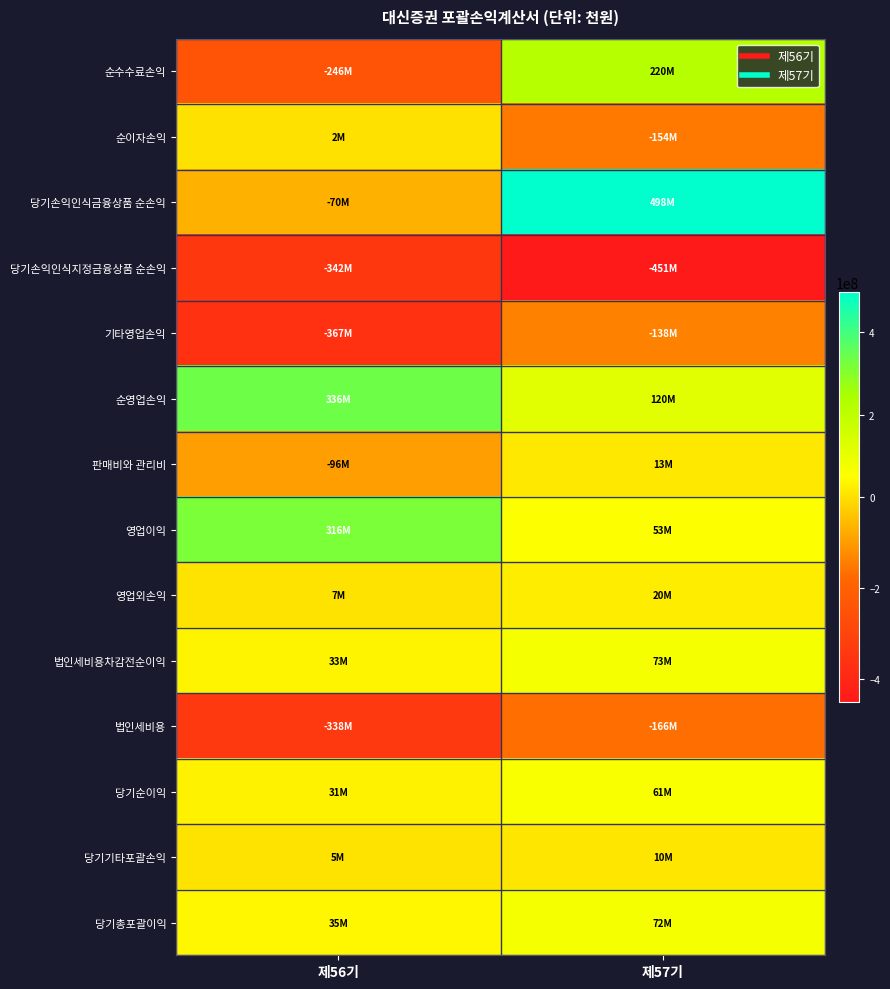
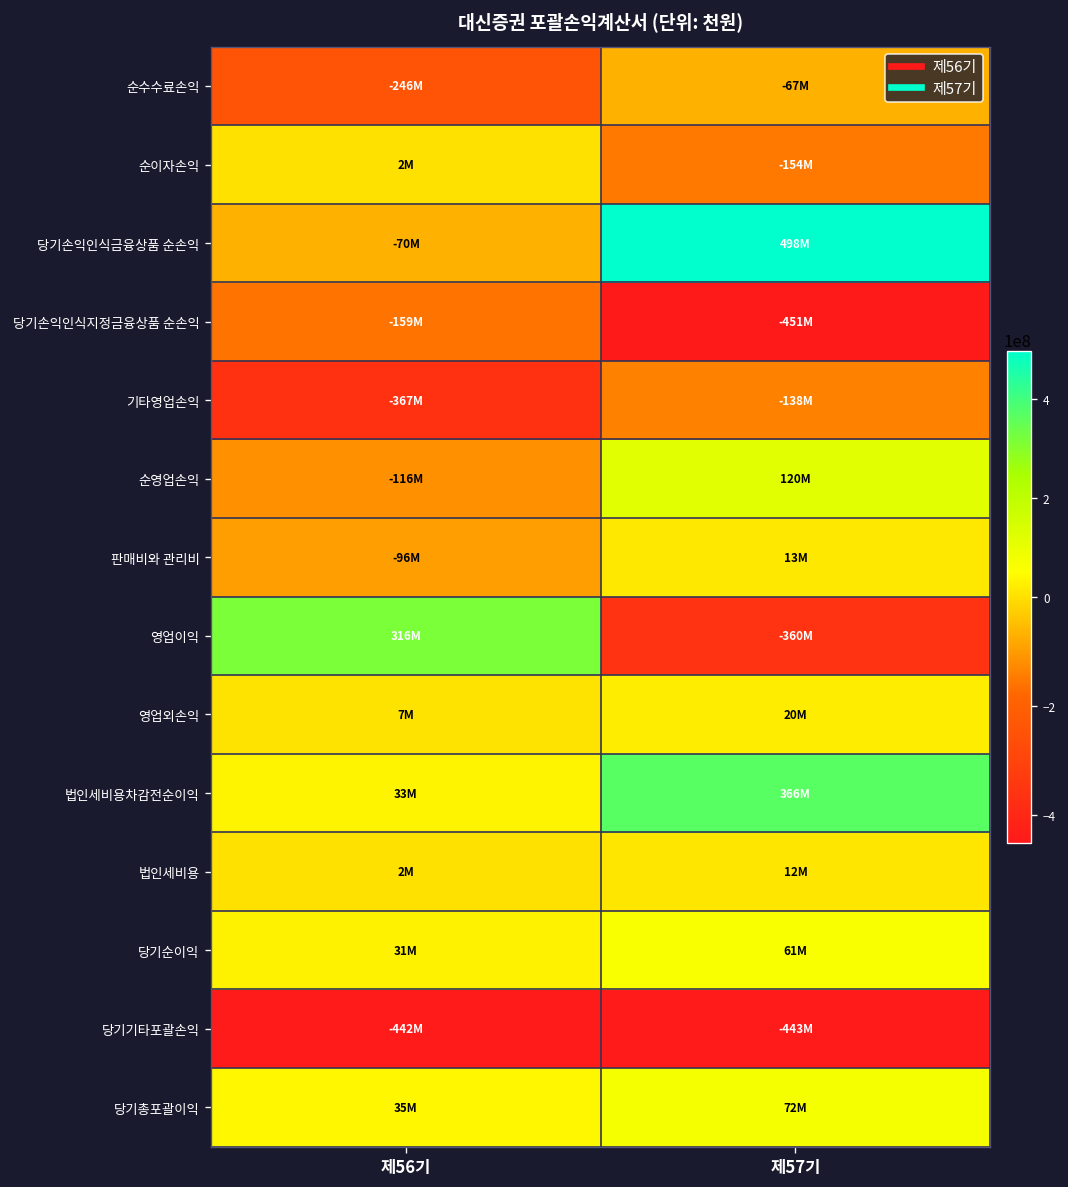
순수수료손익, 제57기: 220M -> -67M
당기손익인식지정금융상품 순손익, 제56기: -342M -> -159M
순영업손익, 제56기: 336M -> -116M
영업이익, 제57기: 53M -> -360M
법인세비용차감전순이익, 제57기: 73M -> 366M
법인세비용, 제56기: -338M -> 2M
법인세비용, 제57기: -166M -> 12M
당기기타포괄손익, 제56기: 5M -> -442M
당기기타포괄손익, 제57기: 10M -> -443M
